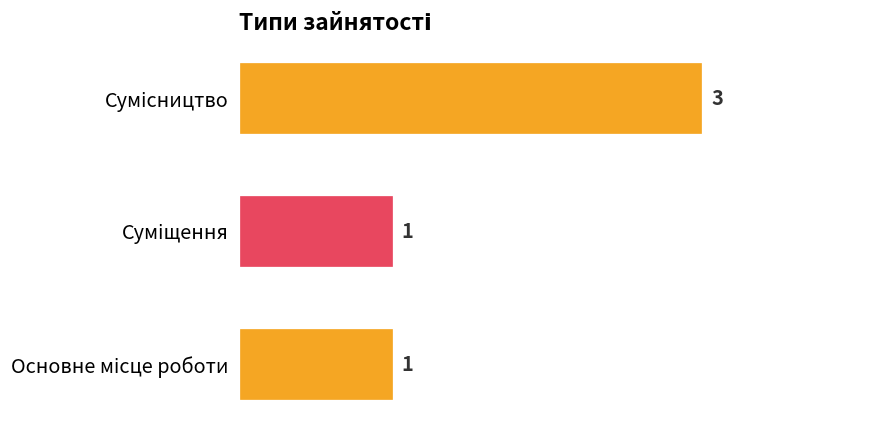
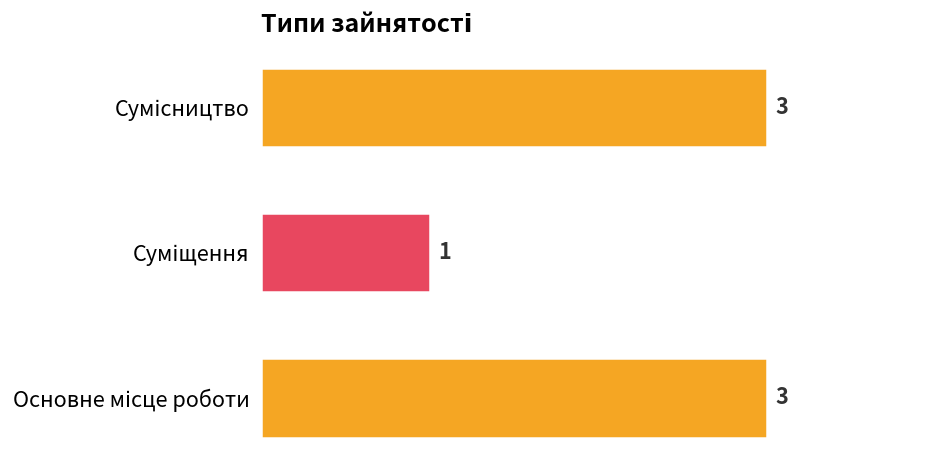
Основне місце роботи: 1 -> 3
